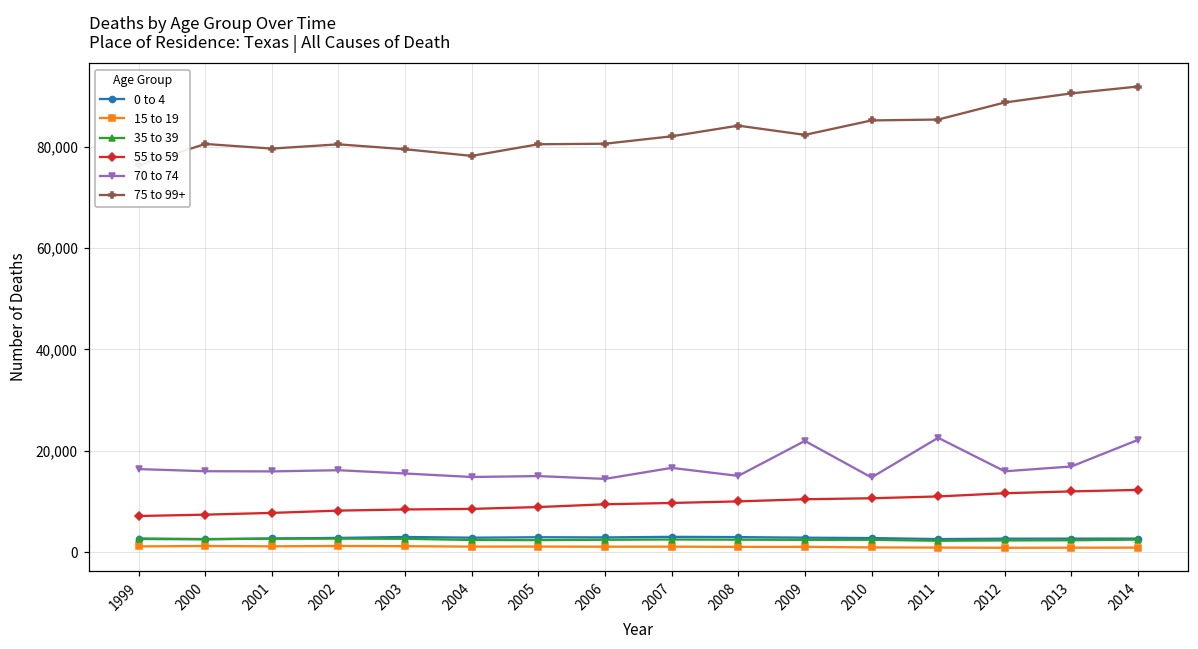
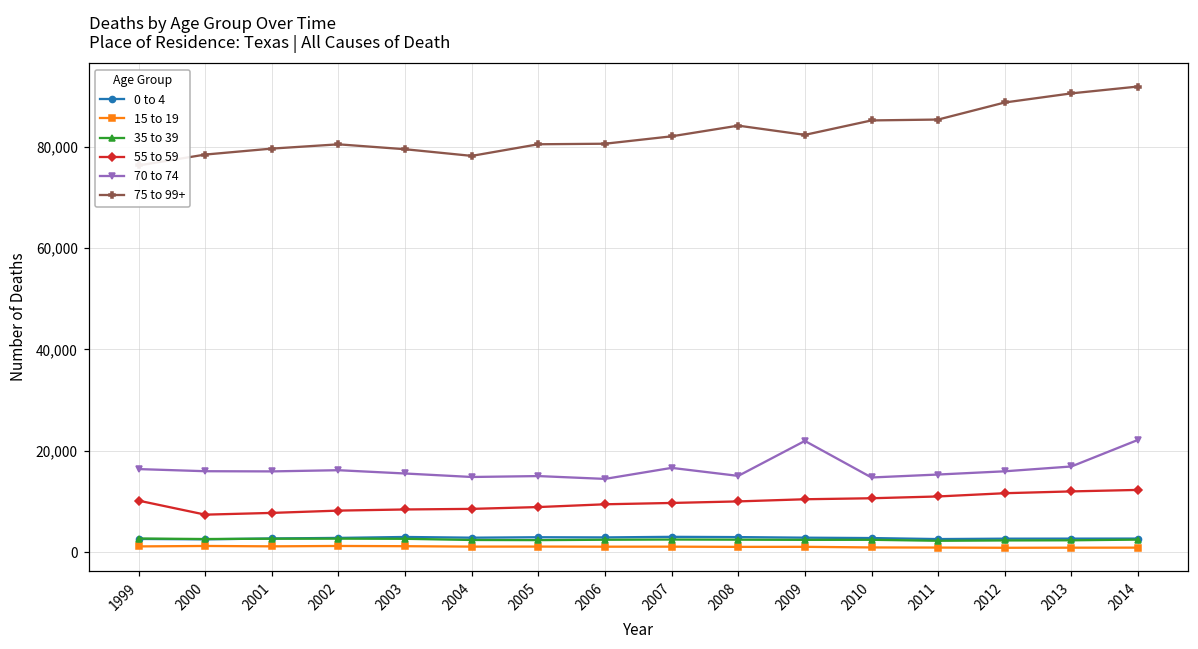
55 to 59, 1999: 7,000 -> 10,000
75 to 99+, 2000: 81,000 -> 78,000
70 to 74, 2011: 23,000 -> 15,000
